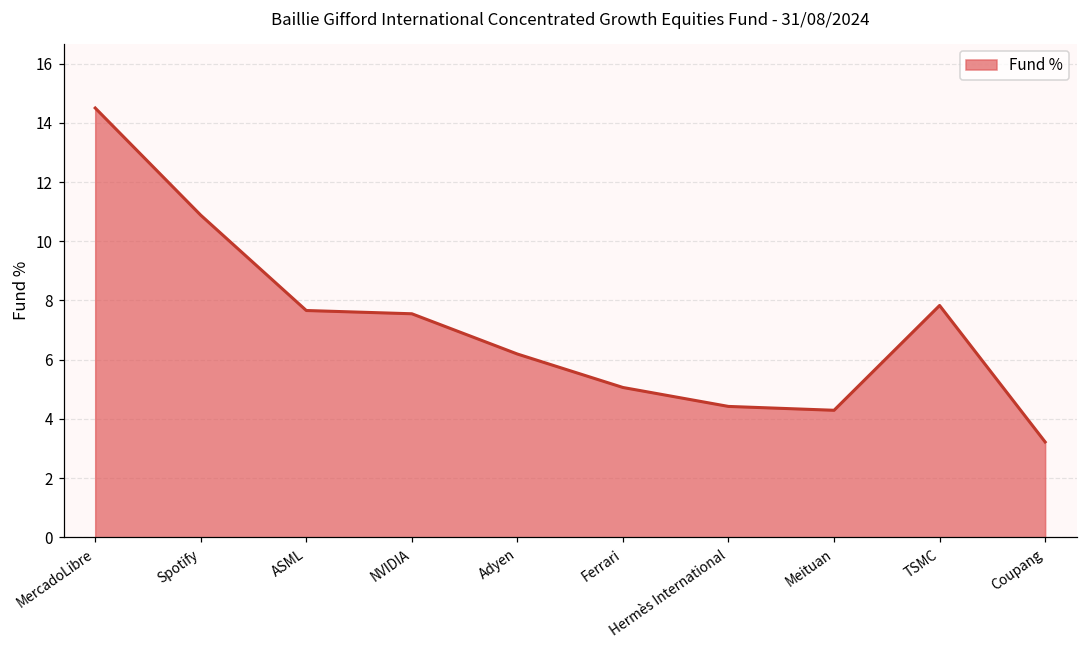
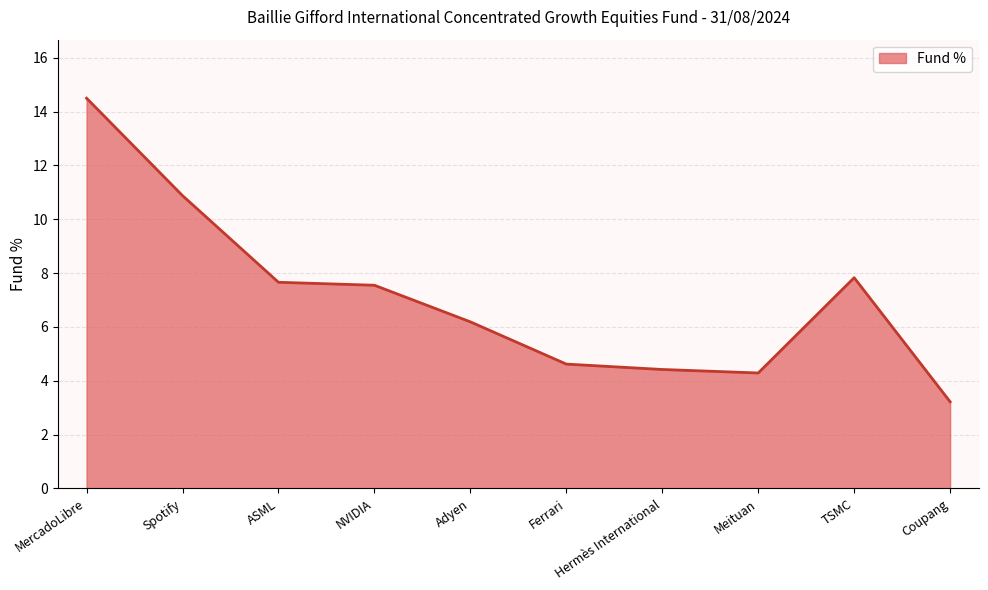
Ferrari: 5.1 -> 4.6
